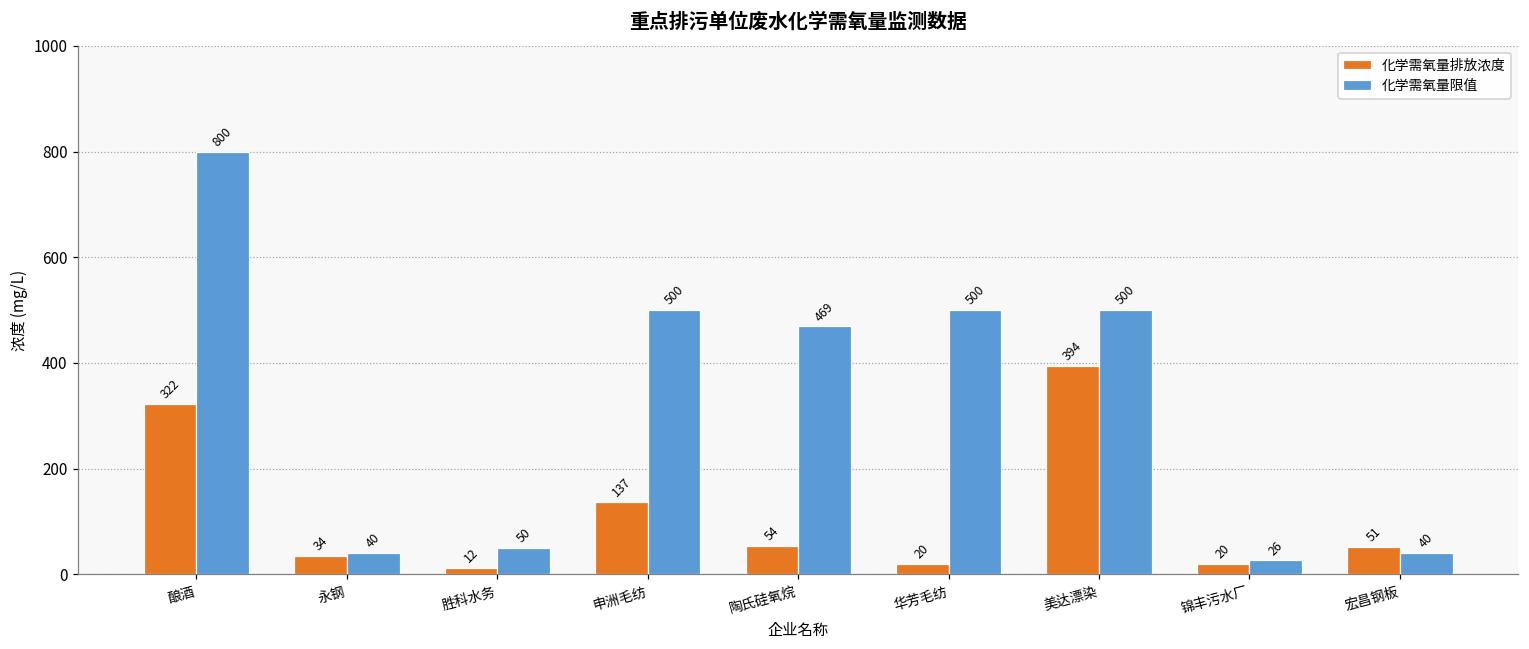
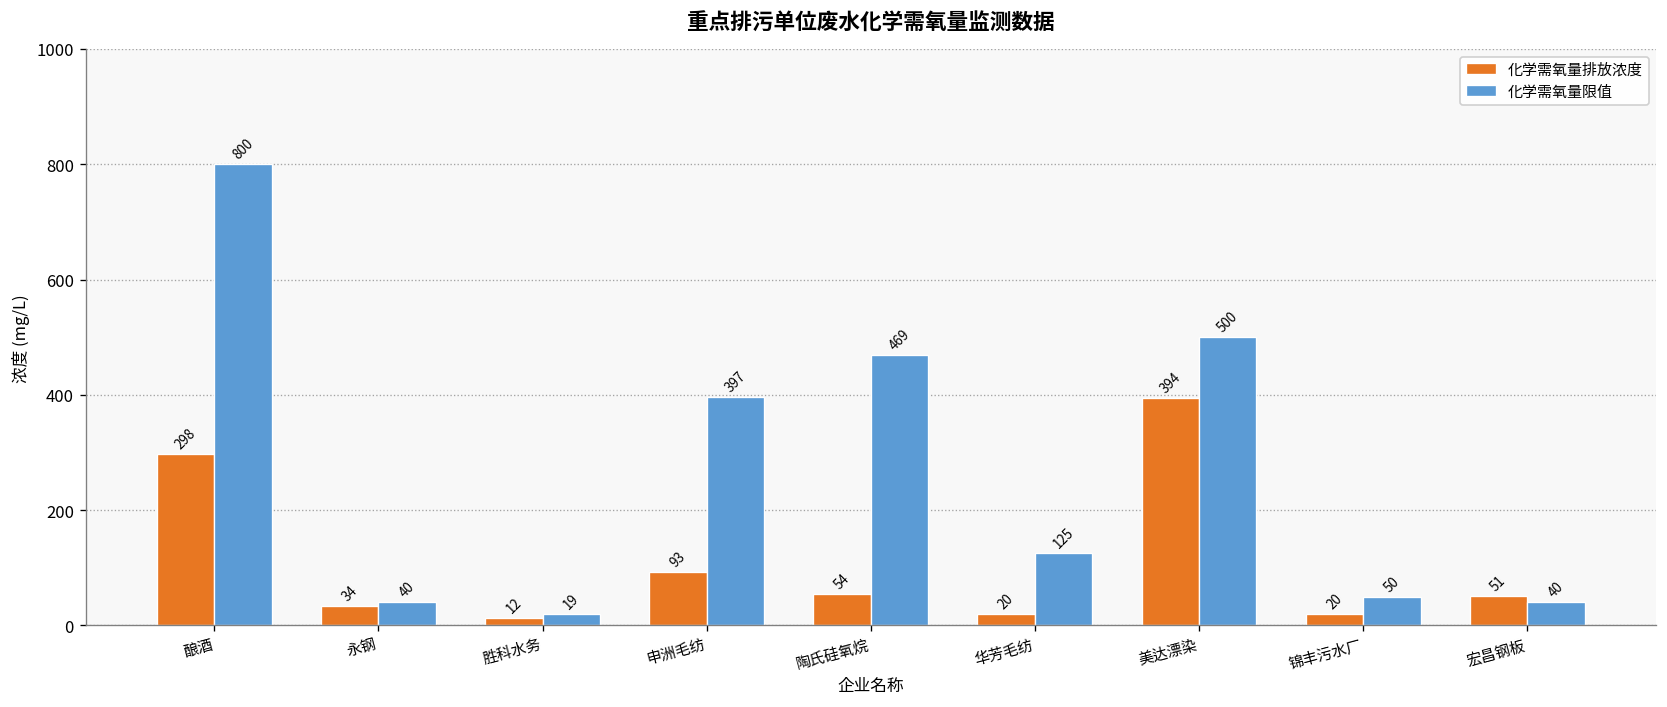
化学需氧量排放浓度, 酿酒: 322 -> 298
化学需氧量限值, 胜科水务: 50 -> 19
化学需氧量排放浓度, 申洲毛纺: 137 -> 93
化学需氧量限值, 申洲毛纺: 500 -> 397
化学需氧量限值, 华芳毛纺: 500 -> 125
化学需氧量限值, 锦丰污水厂: 26 -> 50
